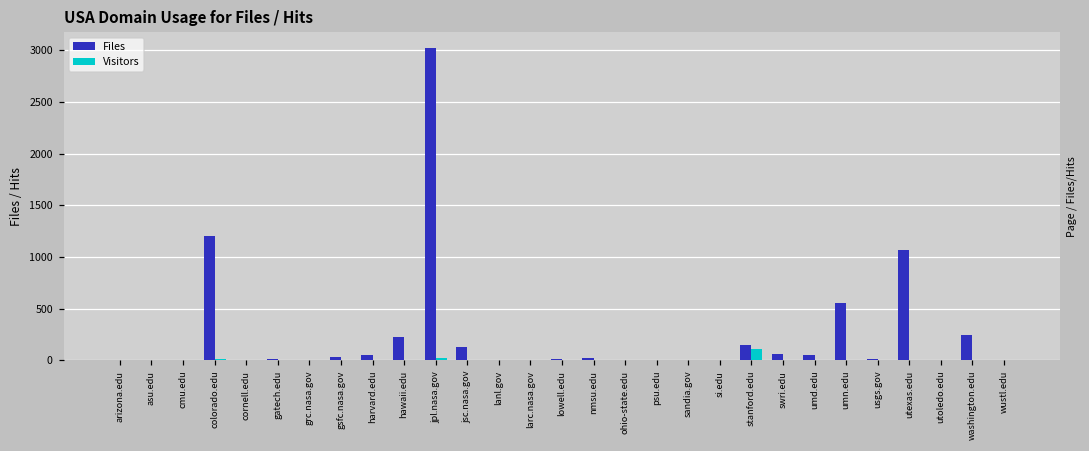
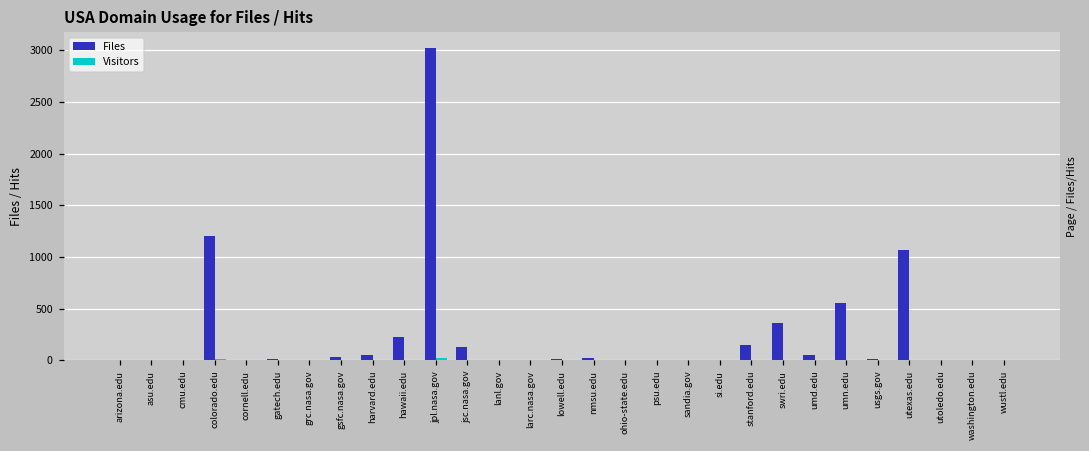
Visitors, stanford.edu: 100 -> 0
Files, swri.edu: 100 -> 400
Files, washington.edu: 200 -> 0
